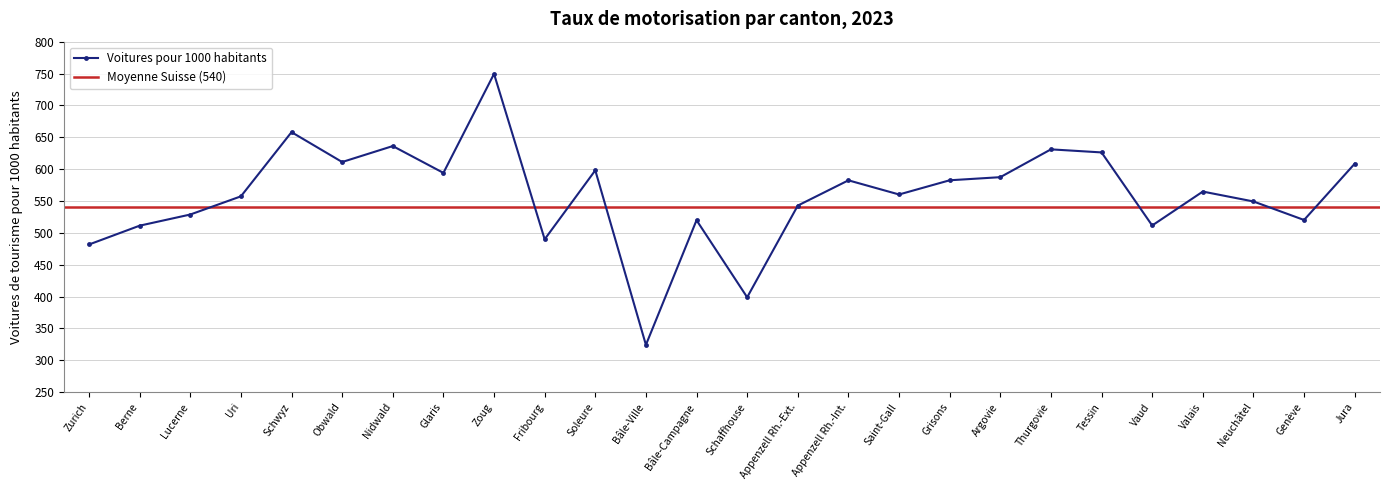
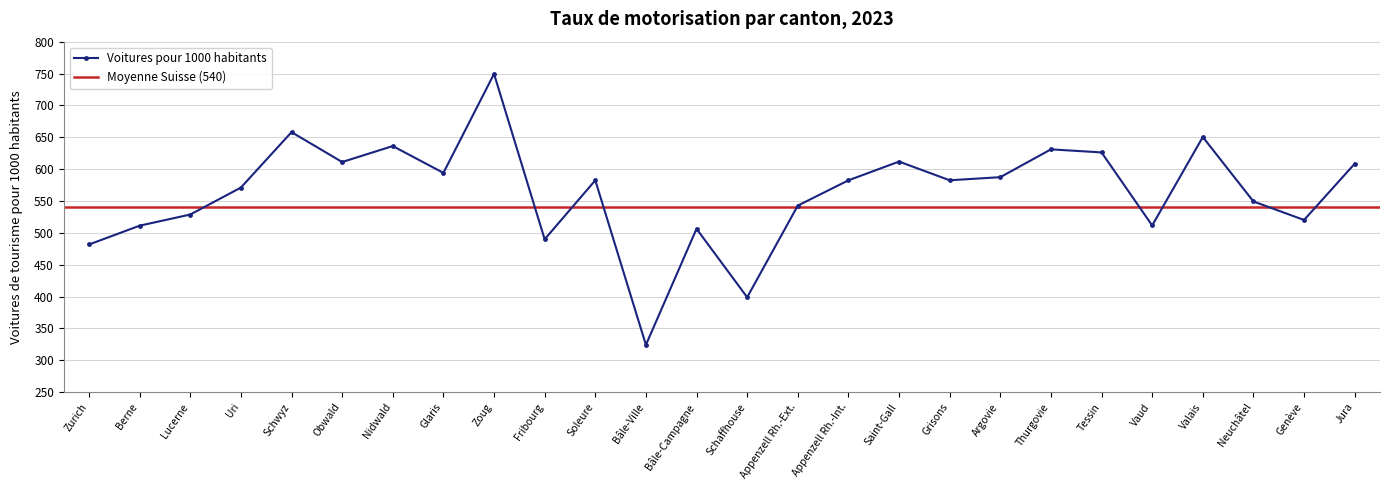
Uri: 560 -> 570
Soleure: 600 -> 580
Bâle-Campagne: 520 -> 510
Saint-Gall: 560 -> 610
Valais: 560 -> 650
